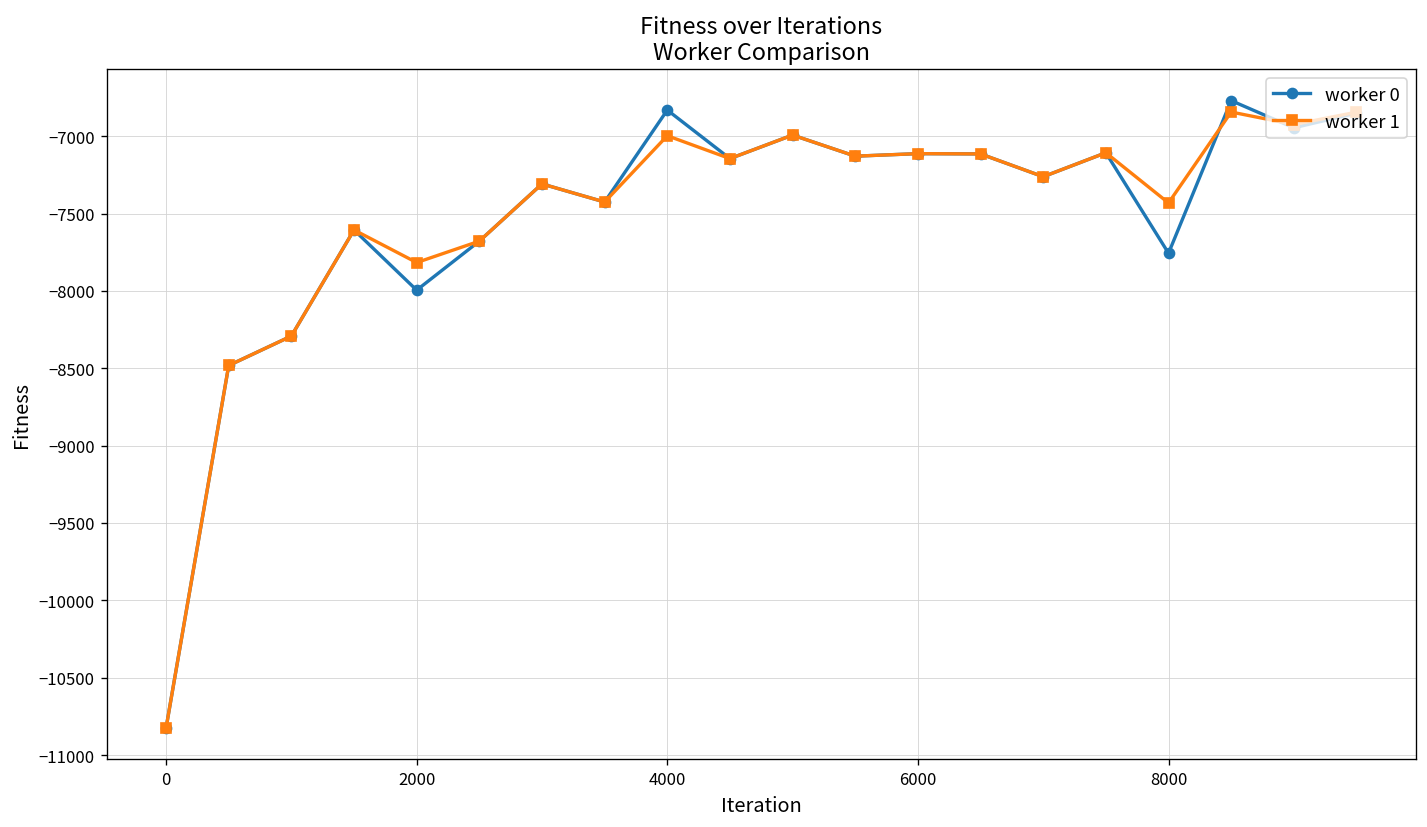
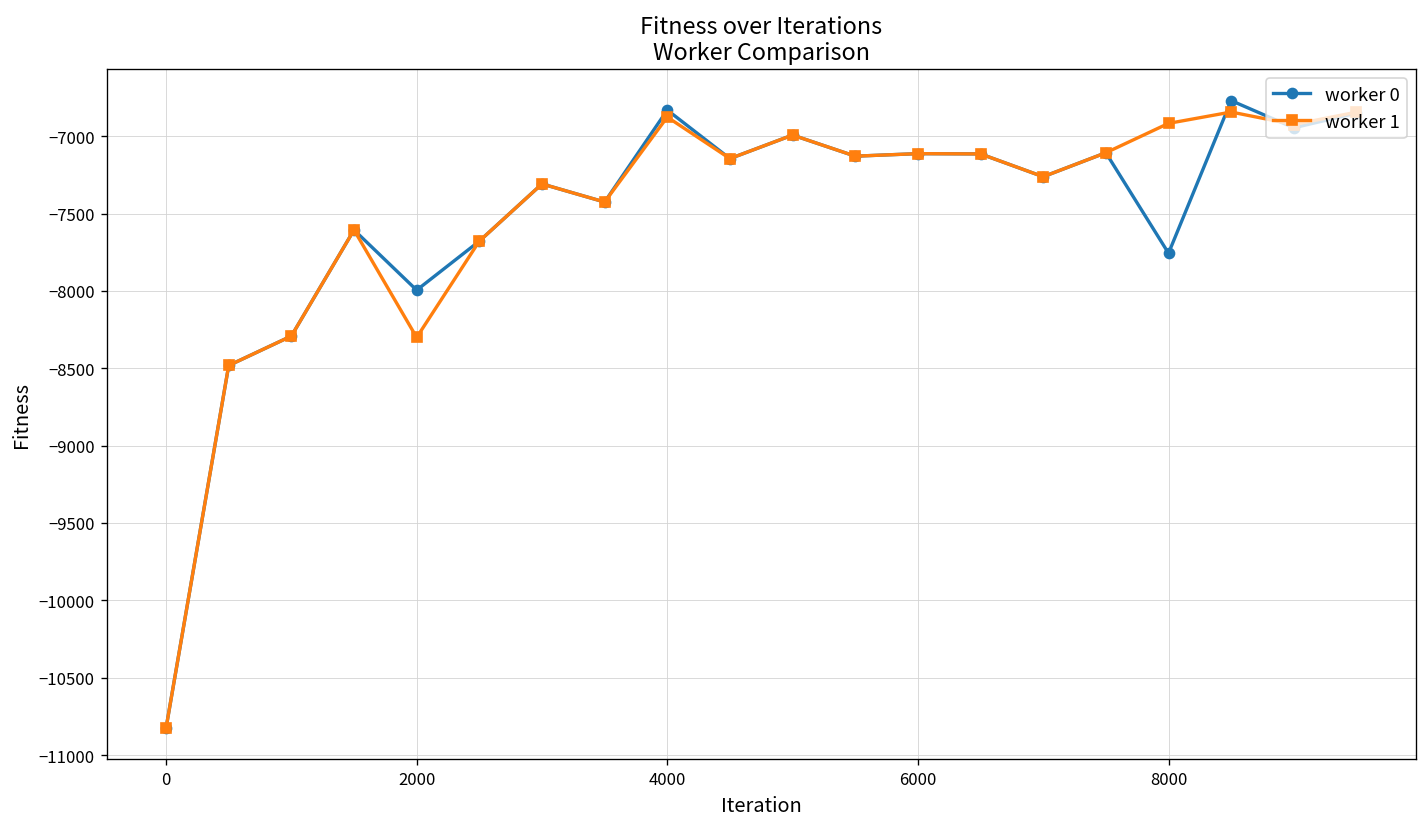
worker 1, 2000: -7820 -> -8300
worker 1, 4000: -7000 -> -6880
worker 1, 8000: -7430 -> -6920
